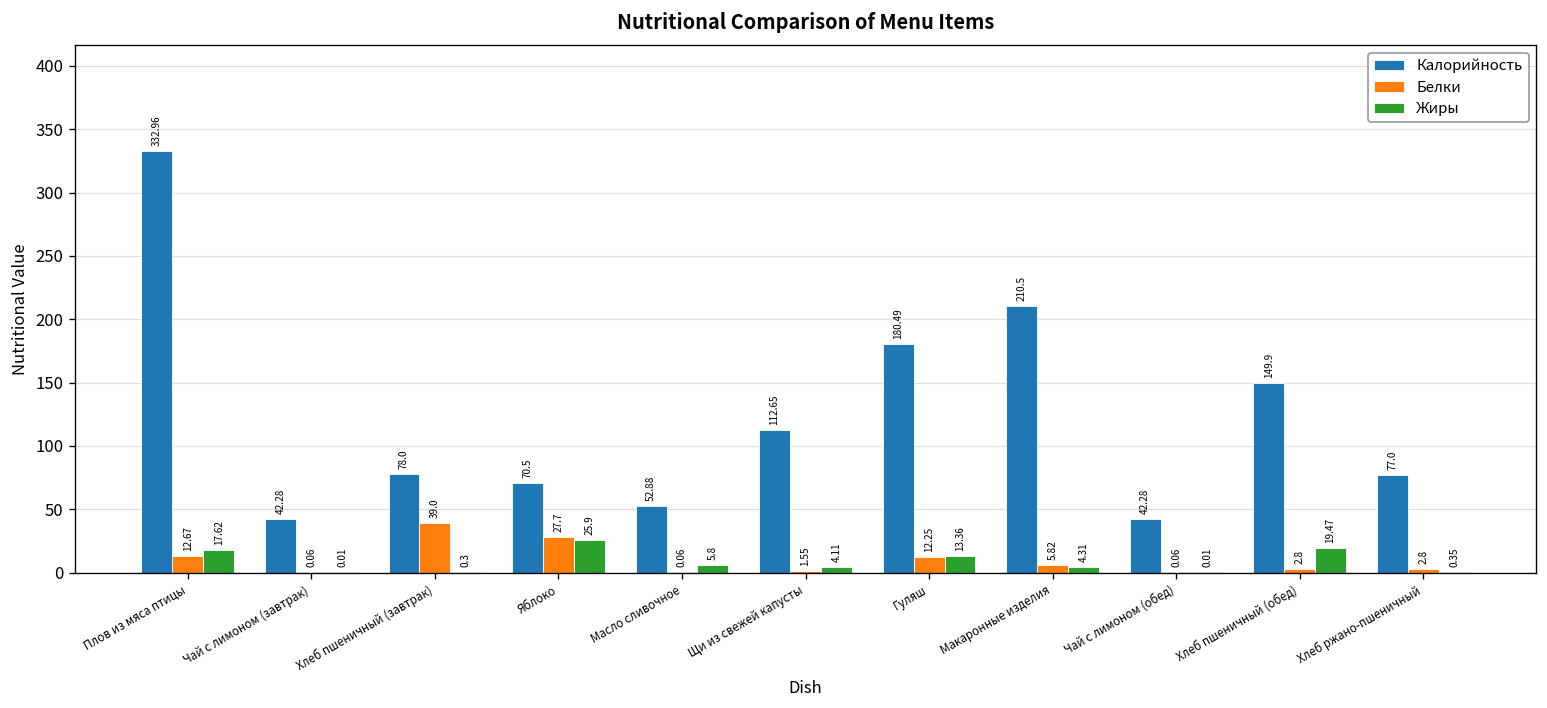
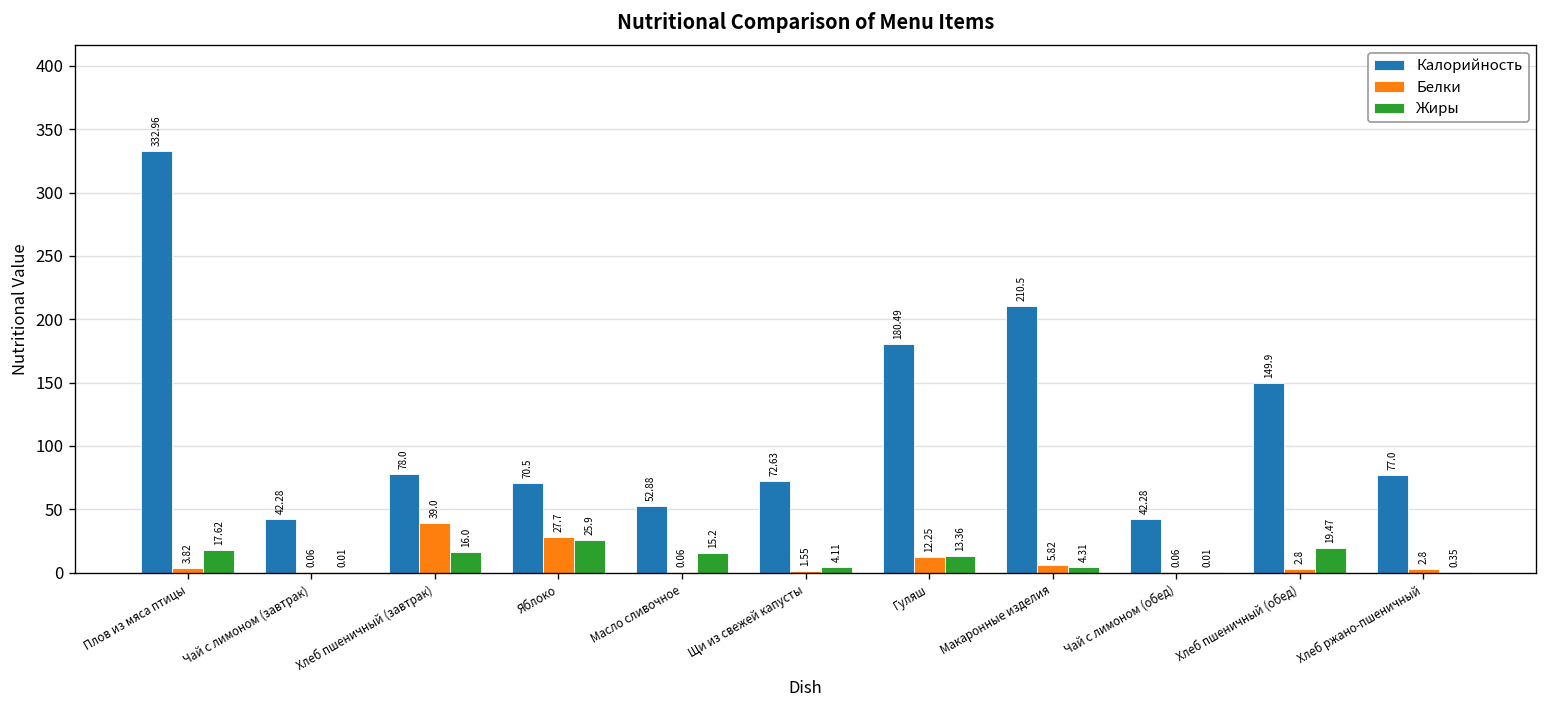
Белки, Плов из мяса птицы: 12.67 -> 3.82
Жиры, Хлеб пшеничный (завтрак): 0.3 -> 16.0
Жиры, Масло сливочное: 5.8 -> 15.2
Калорийность, Щи из свежей капусты: 112.65 -> 72.63
